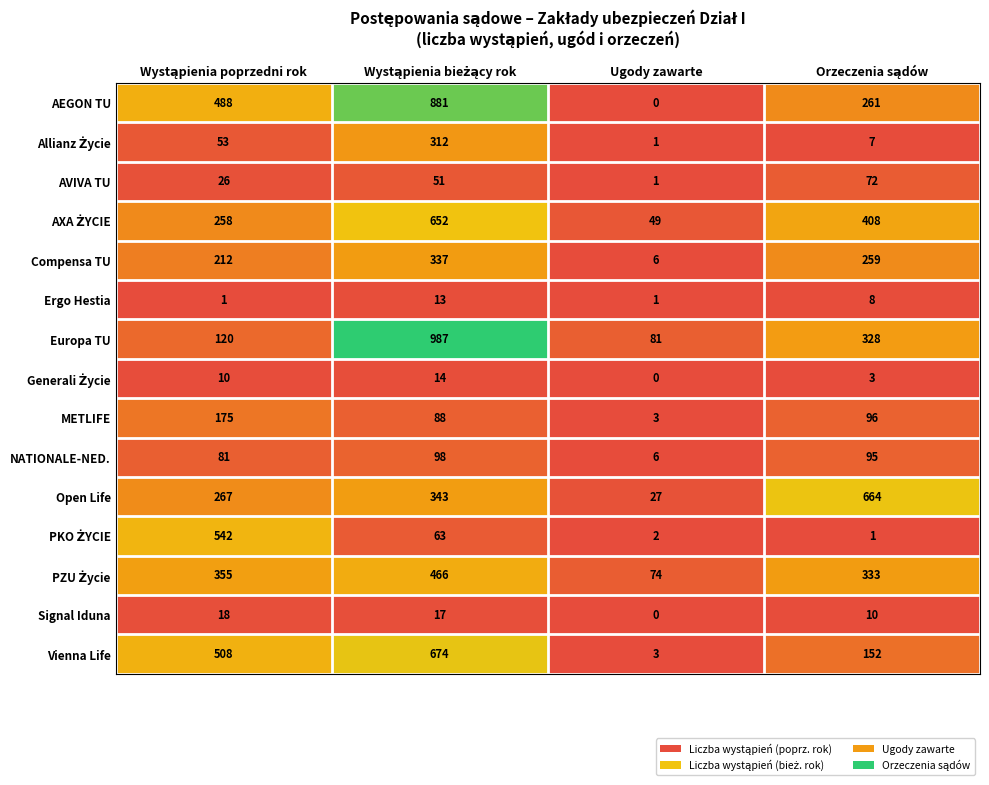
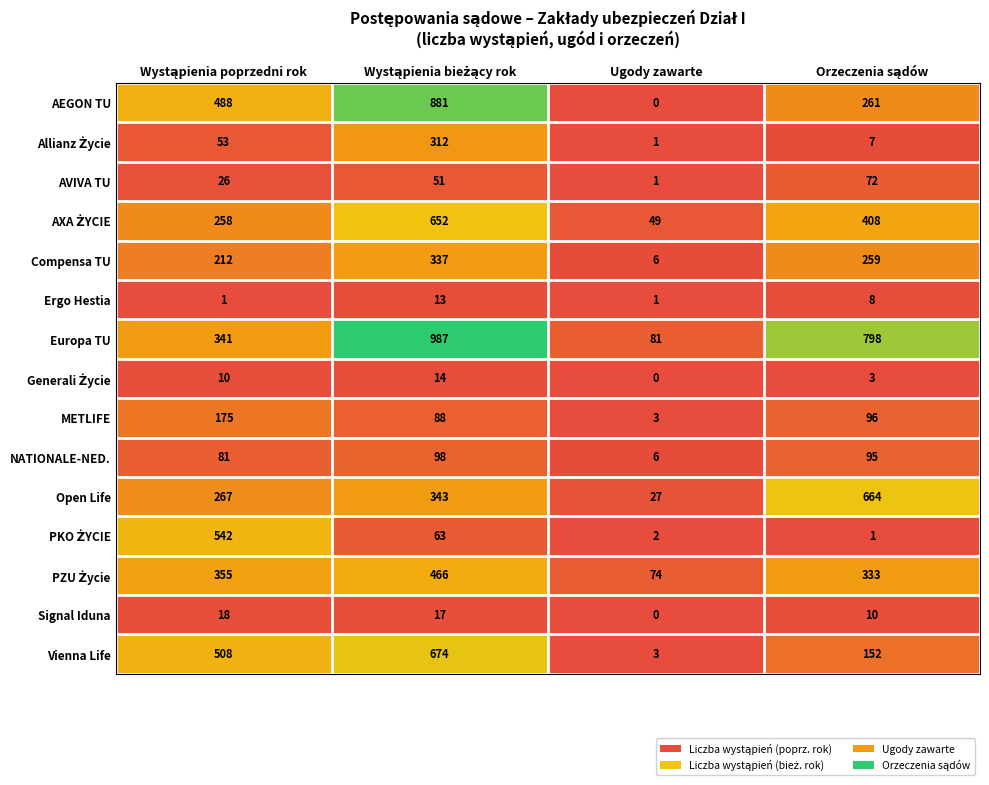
Europa TU, Wystąpienia poprzedni rok: 120 -> 341
Europa TU, Orzeczenia sądów: 328 -> 798
